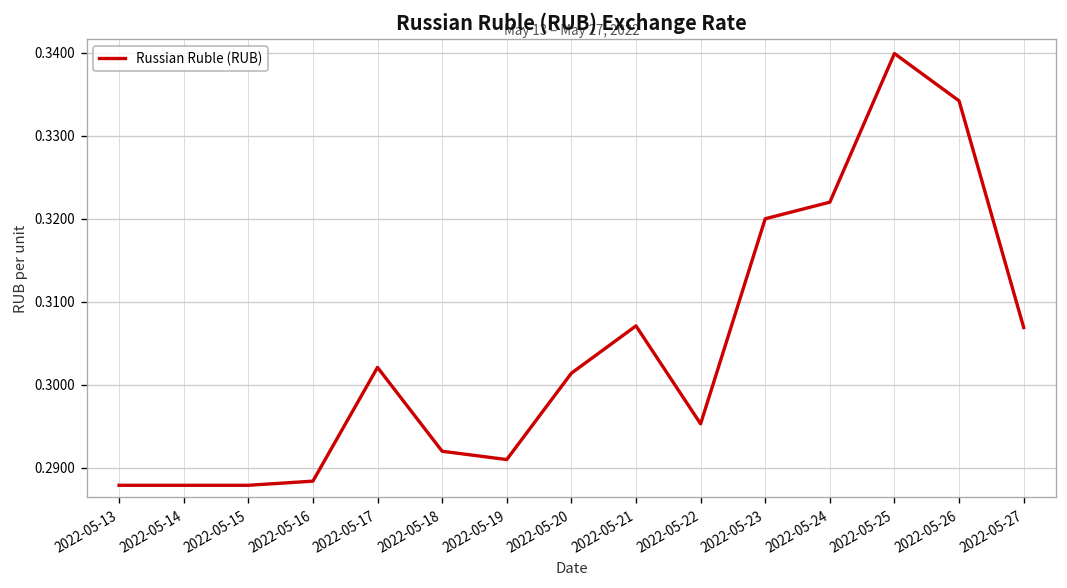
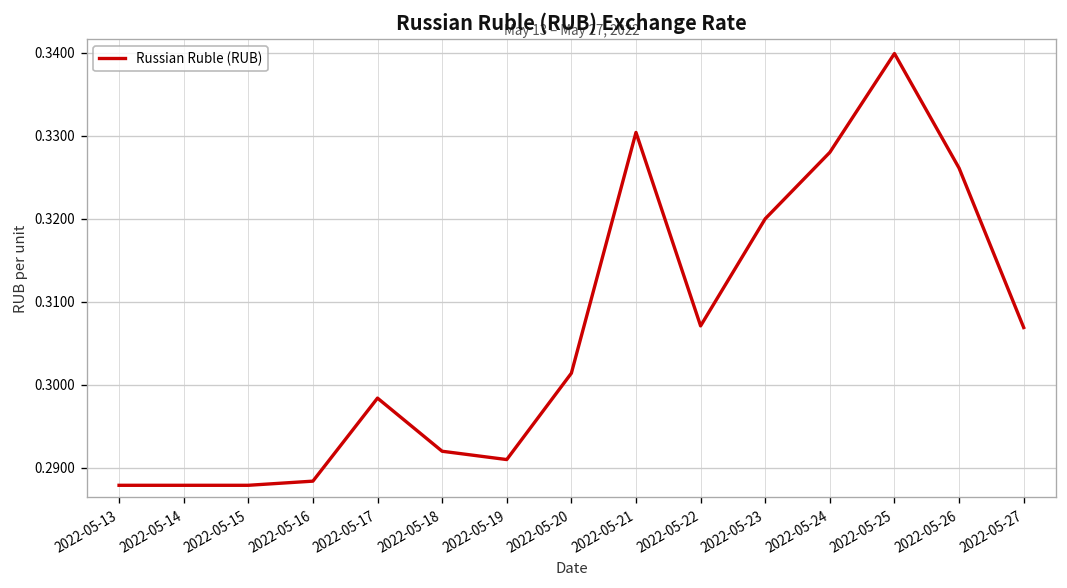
2022-05-17: 0.302 -> 0.298
2022-05-21: 0.307 -> 0.330
2022-05-22: 0.295 -> 0.307
2022-05-24: 0.322 -> 0.328
2022-05-26: 0.334 -> 0.326
